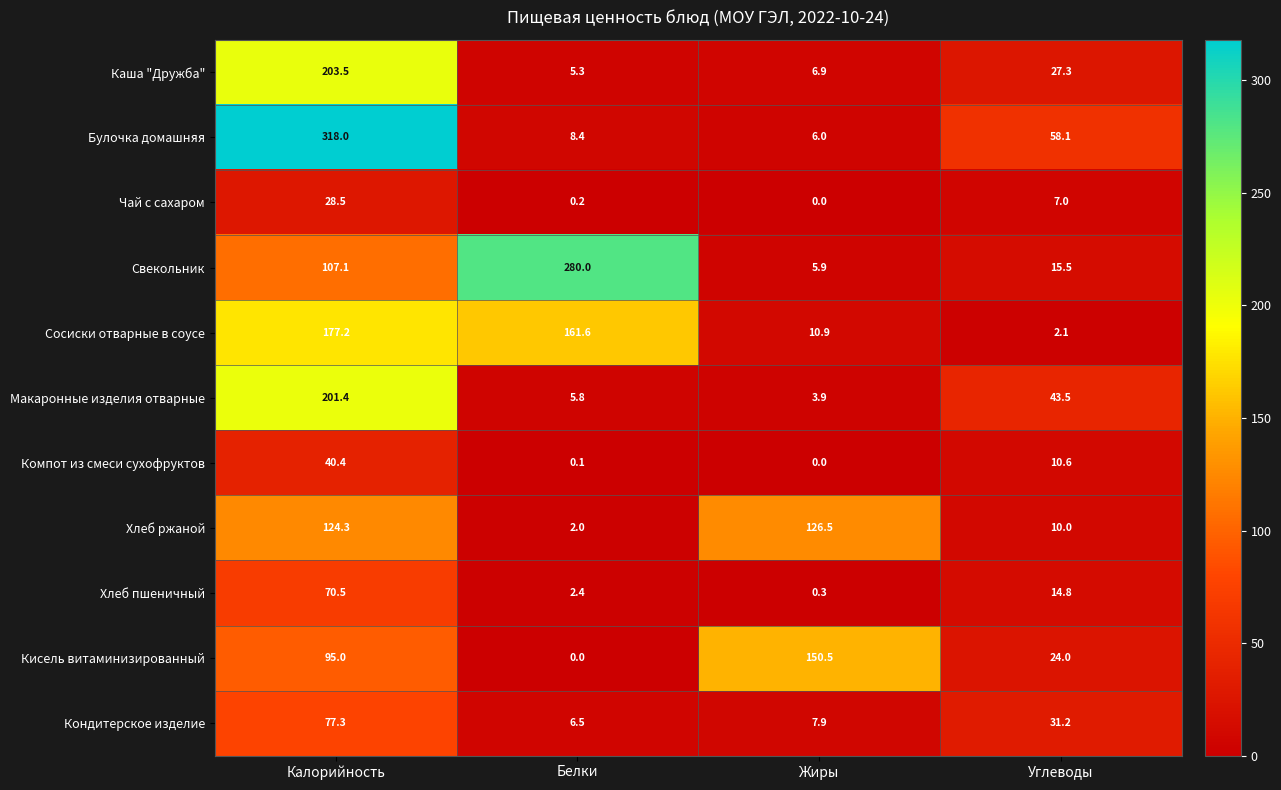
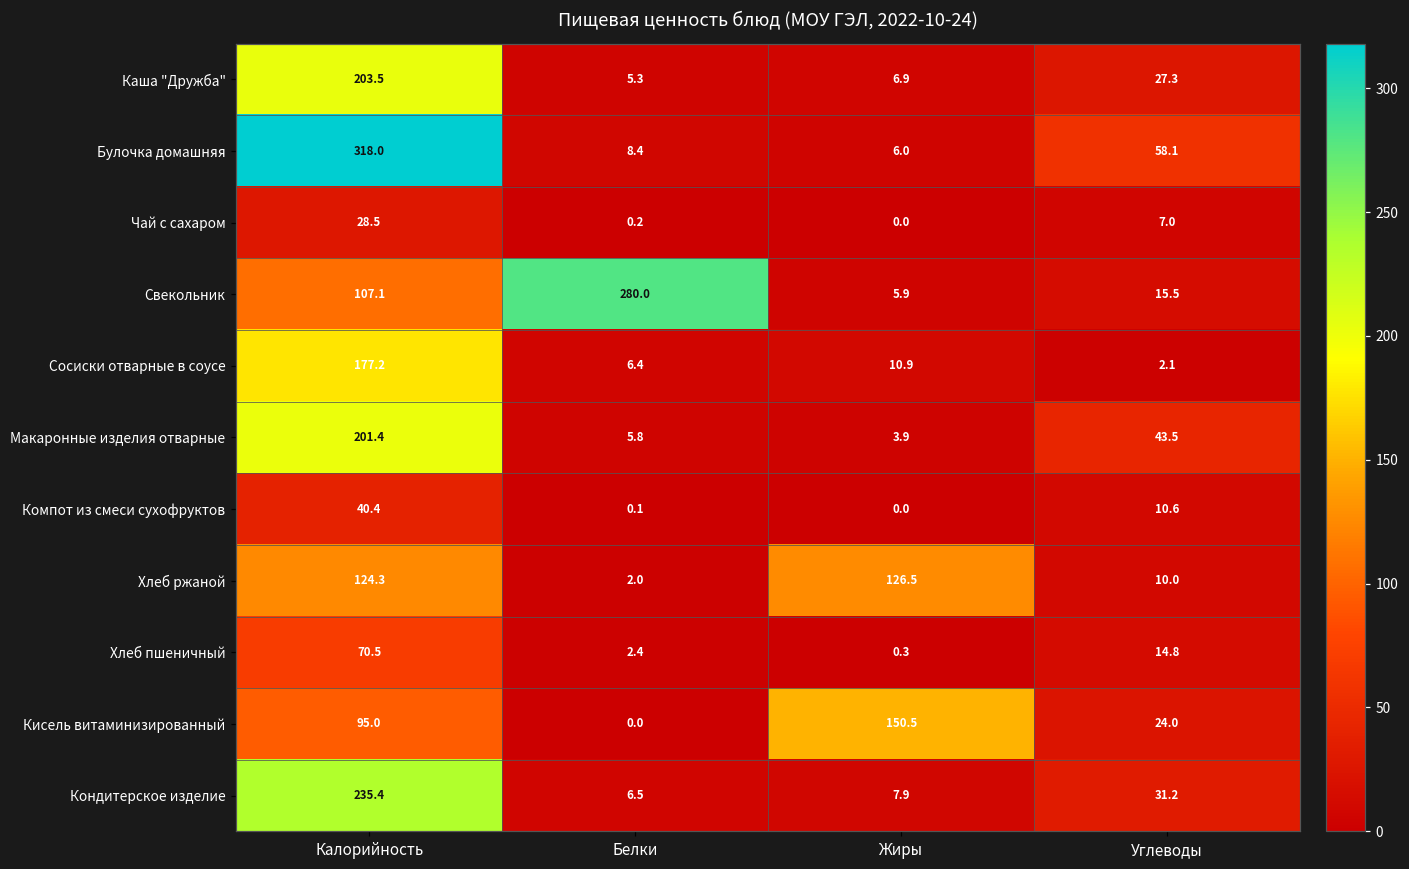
Сосиски отварные в соусе, Белки: 161.6 -> 6.4
Кондитерское изделие, Калорийность: 77.3 -> 235.4
